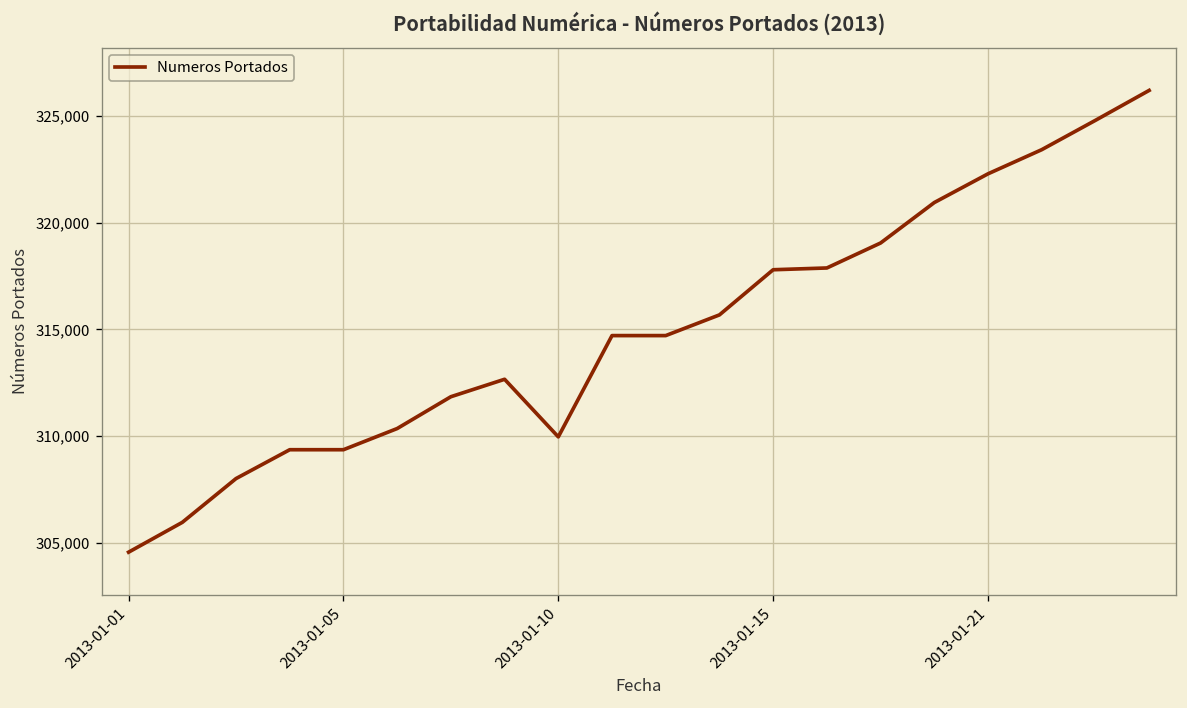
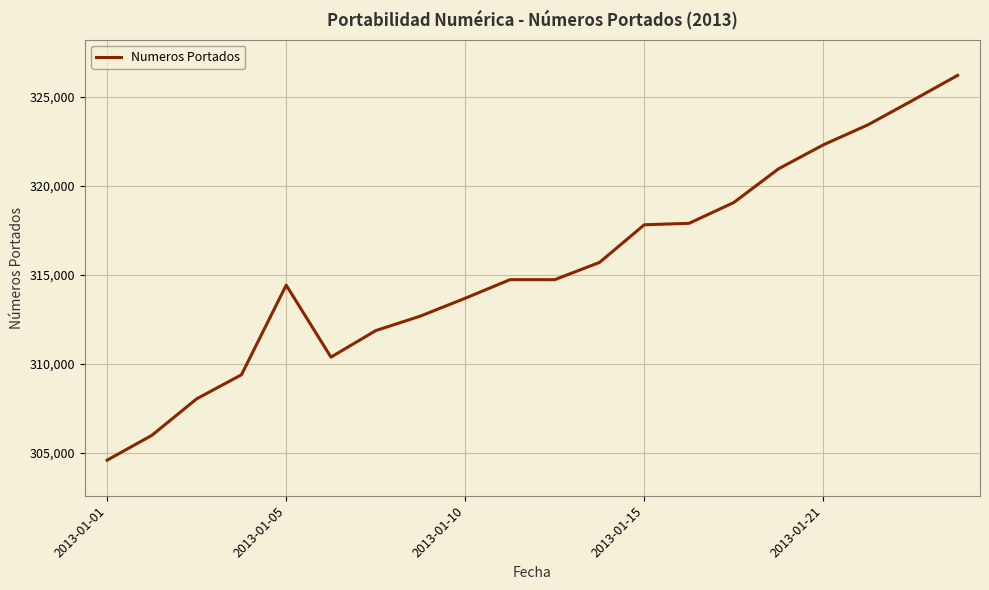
2013-01-05: 309,400 -> 314,400
2013-01-10: 310,000 -> 313,700
